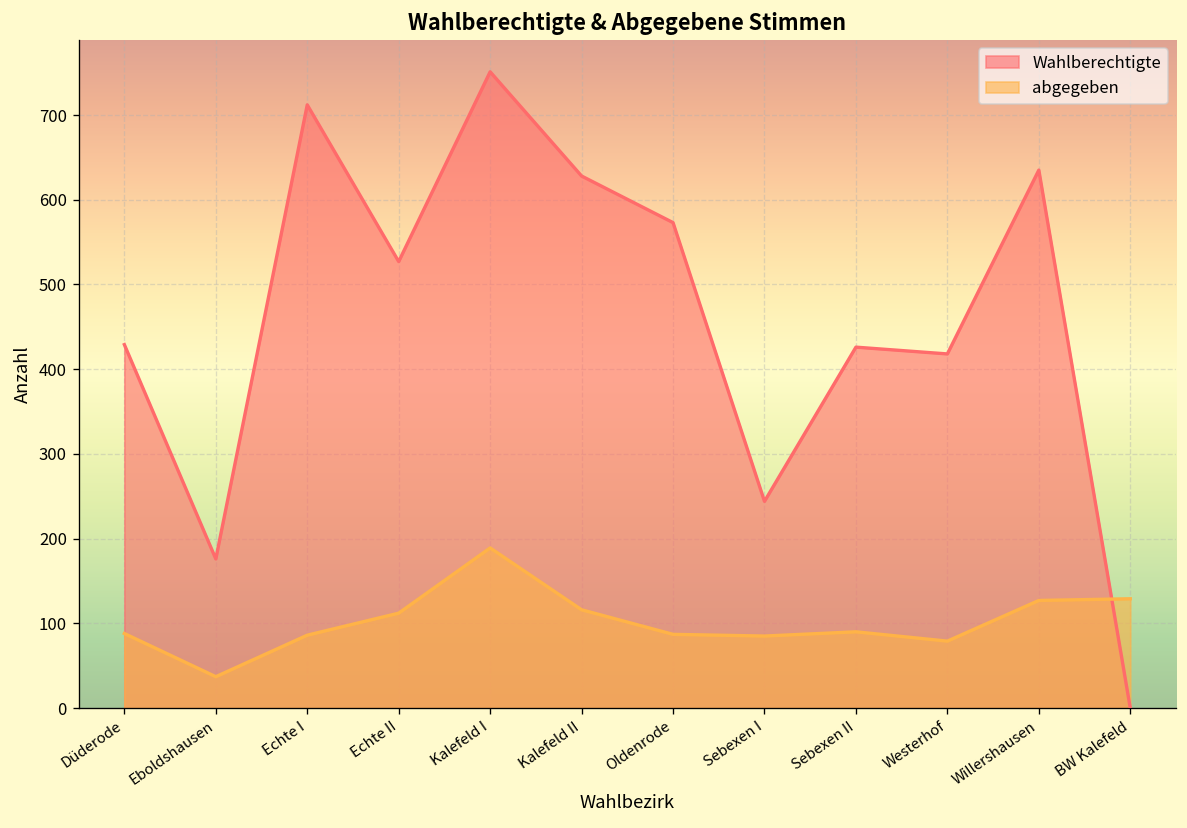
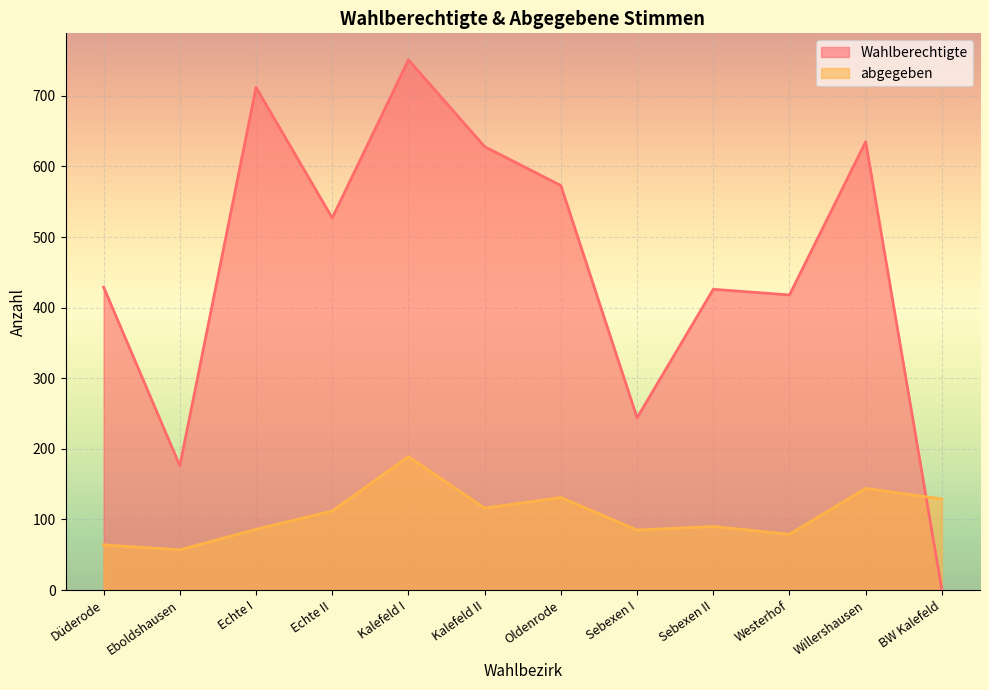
abgegeben, Düderode: 90 -> 60
abgegeben, Eboldshausen: 40 -> 60
abgegeben, Oldenrode: 90 -> 130
abgegeben, Willershausen: 130 -> 140
